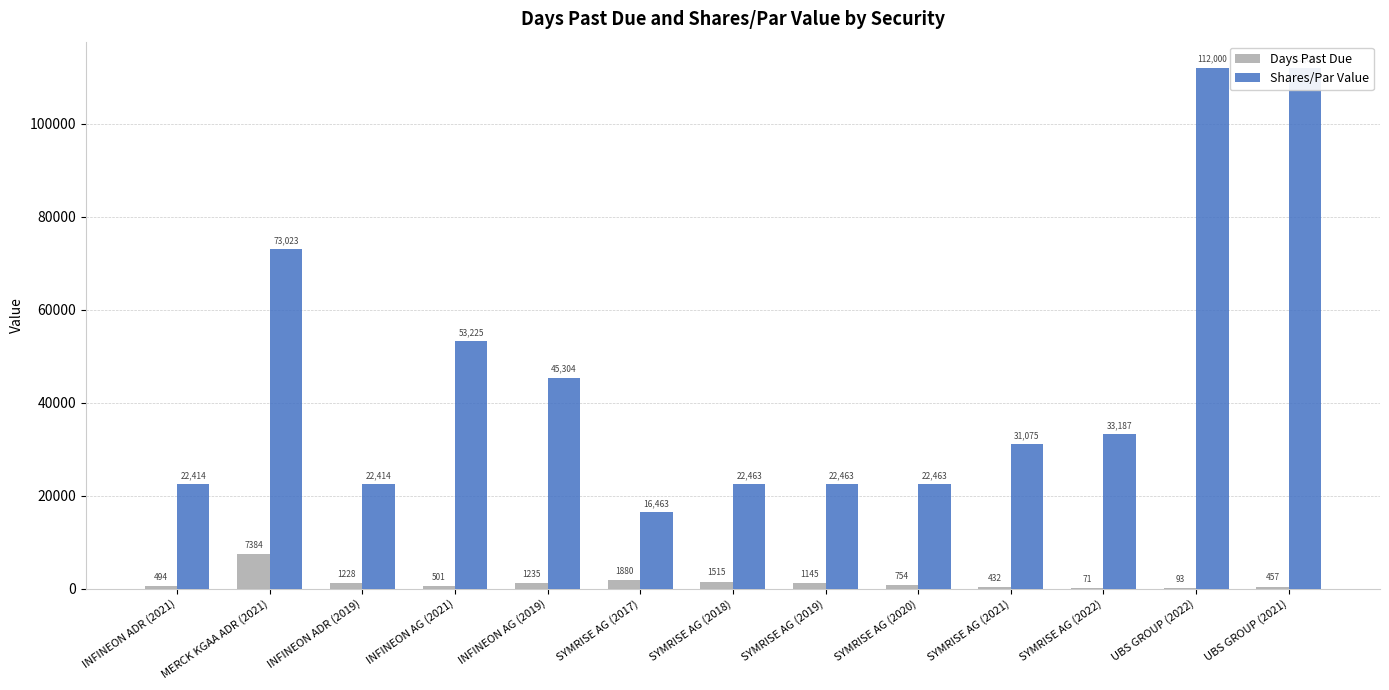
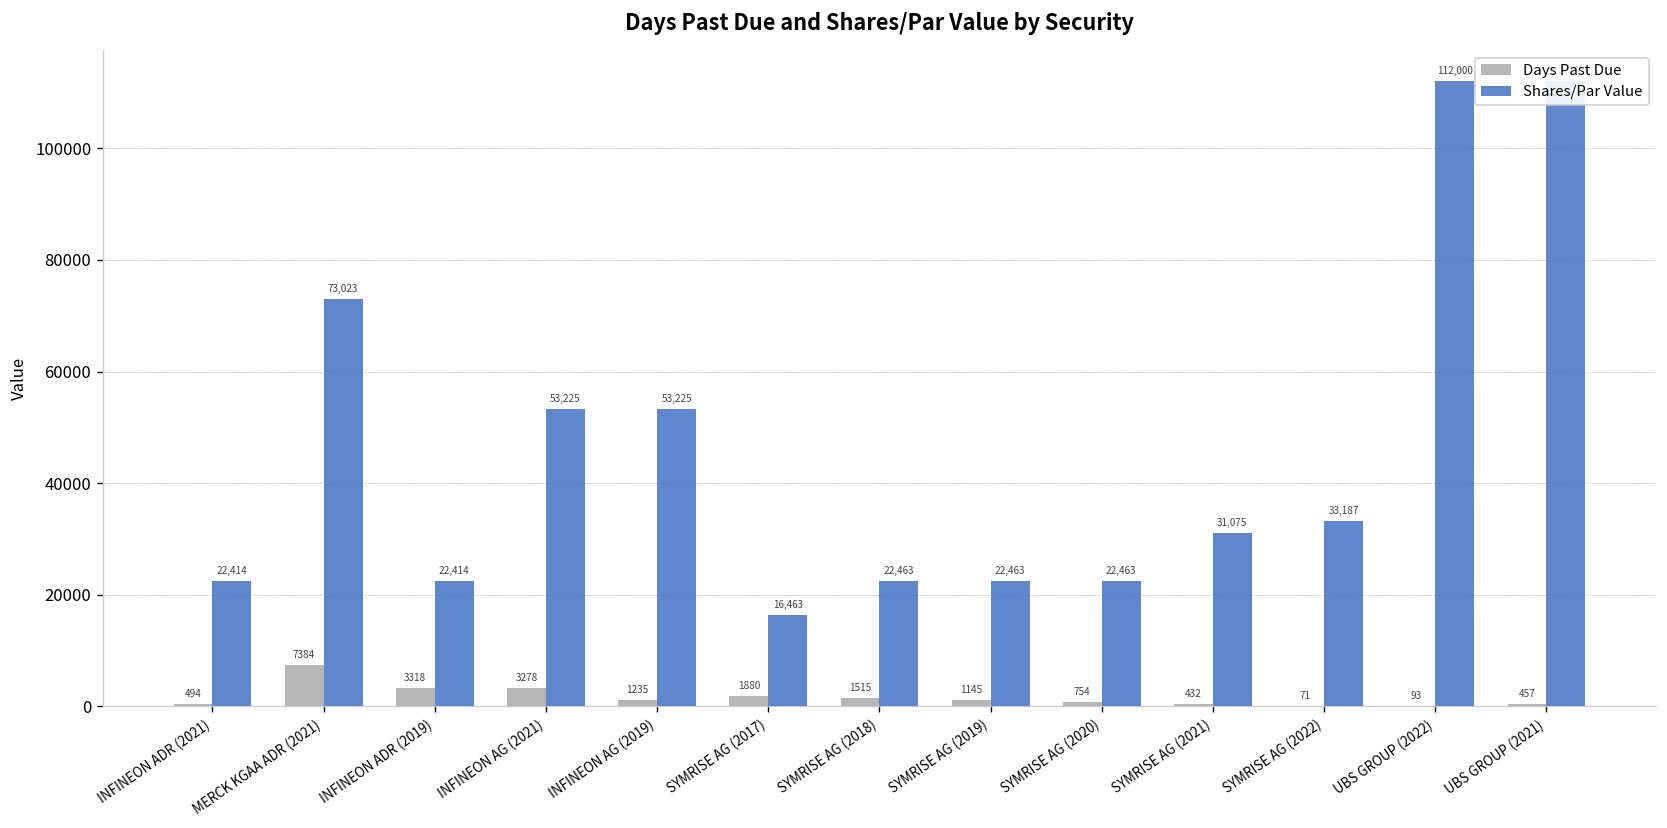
Days Past Due, INFINEON ADR (2019): 1228 -> 3318
Days Past Due, INFINEON AG (2021): 501 -> 3278
Shares/Par Value, INFINEON AG (2019): 45,304 -> 53,225
